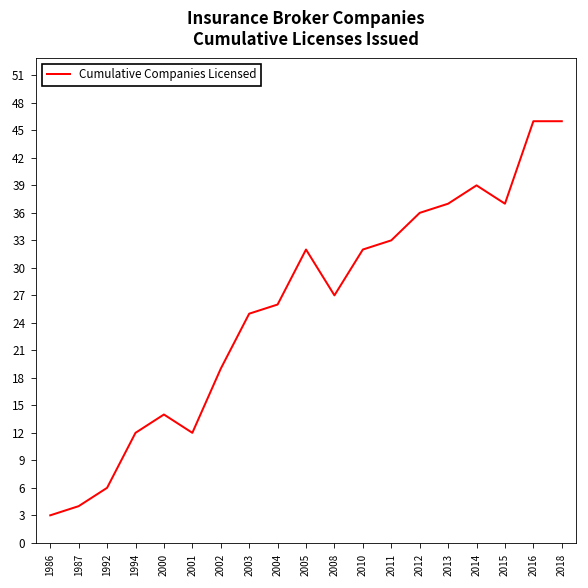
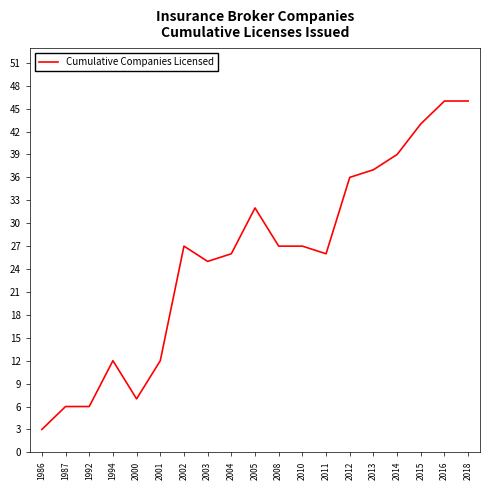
1987: 4 -> 6
2000: 14 -> 7
2002: 19 -> 27
2010: 32 -> 27
2011: 33 -> 26
2015: 37 -> 43
